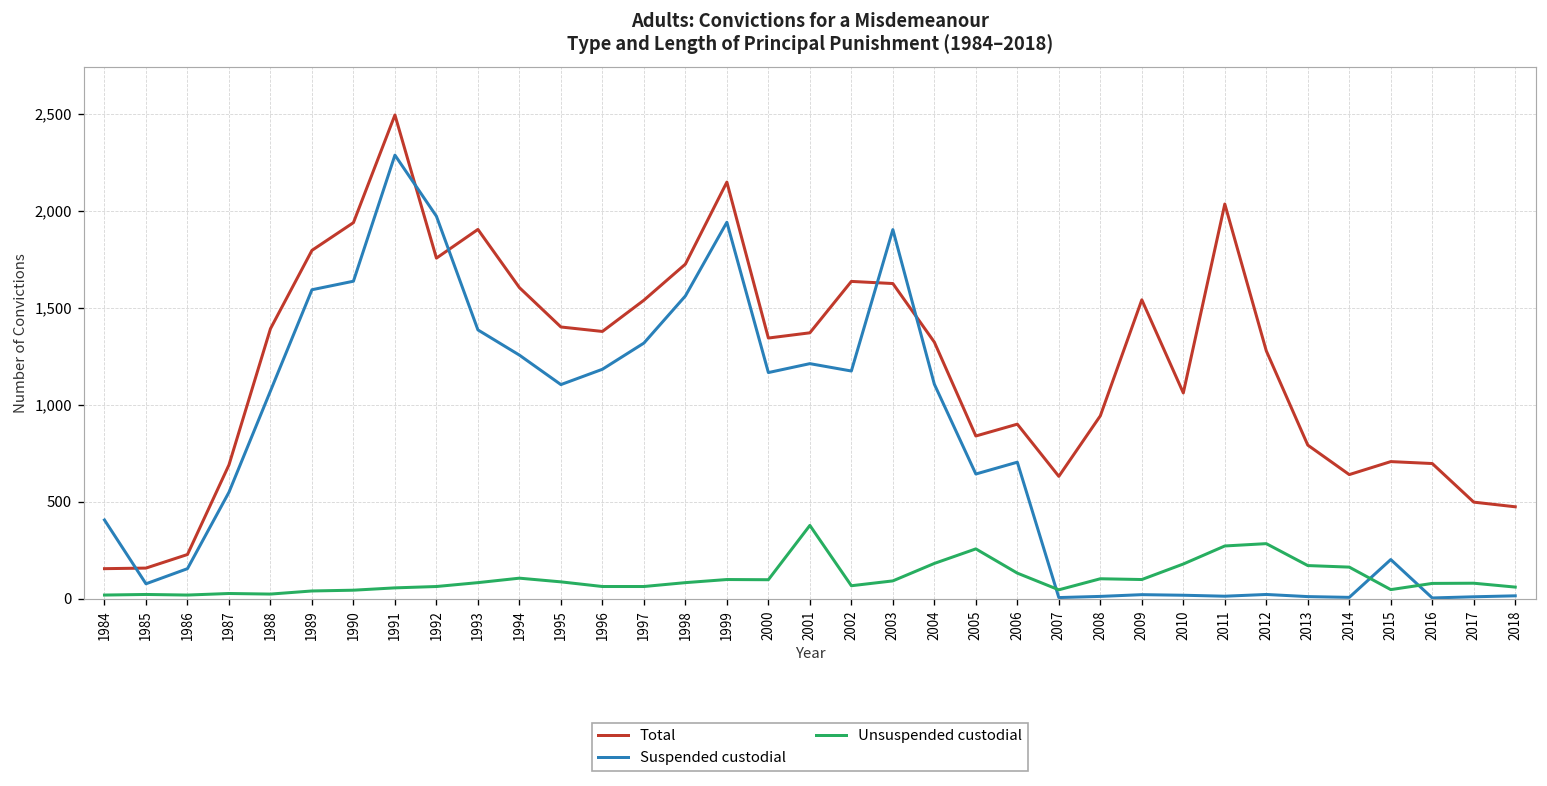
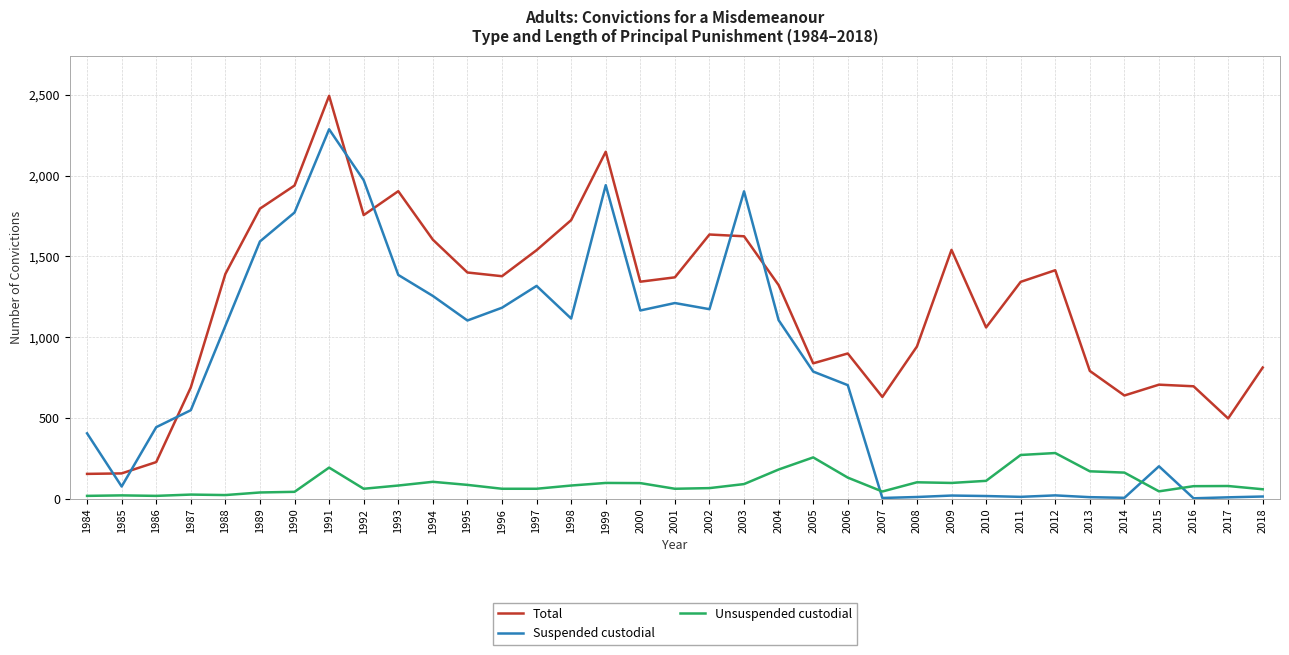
Suspended custodial, 1986: 160 -> 440
Suspended custodial, 1990: 1,640 -> 1,770
Unsuspended custodial, 1991: 60 -> 190
Suspended custodial, 1998: 1,560 -> 1,120
Unsuspended custodial, 2001: 380 -> 60
Suspended custodial, 2005: 640 -> 790
Unsuspended custodial, 2010: 180 -> 110
Total, 2011: 2,040 -> 1,340
Total, 2012: 1,280 -> 1,420
Total, 2018: 470 -> 810
